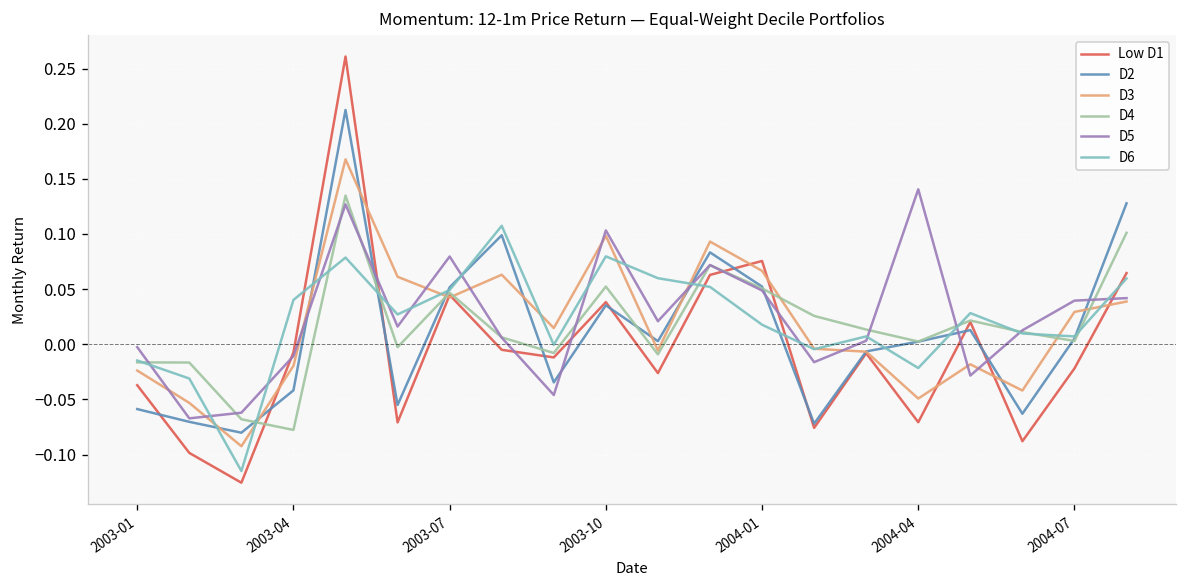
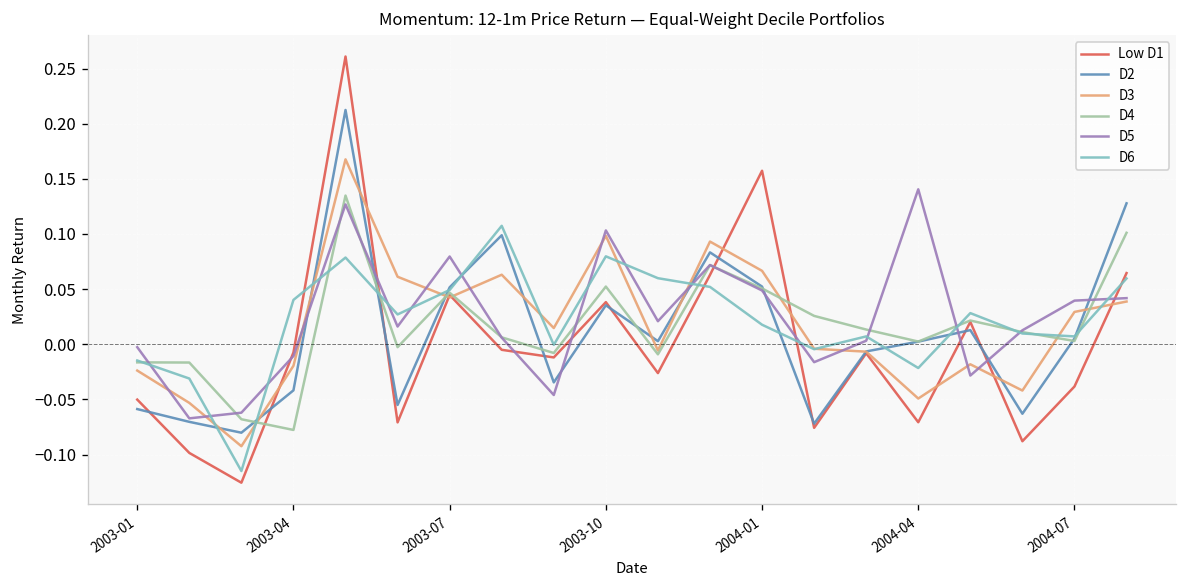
Low D1, 2003-01: -0.04 -> -0.05
Low D1, 2004-01: 0.08 -> 0.16
Low D1, 2004-07: -0.02 -> -0.04
